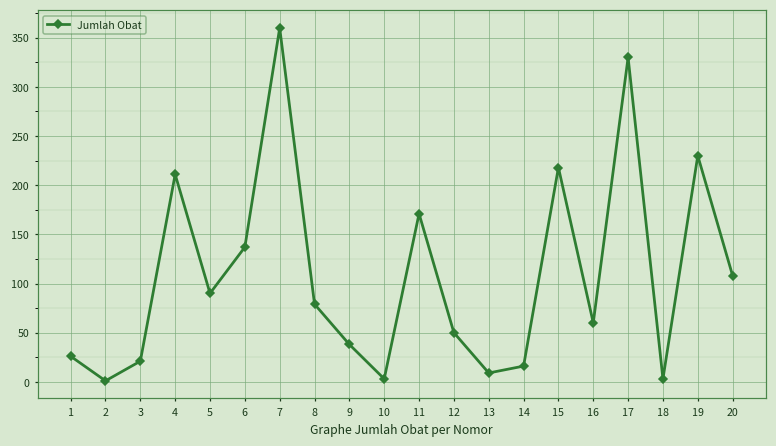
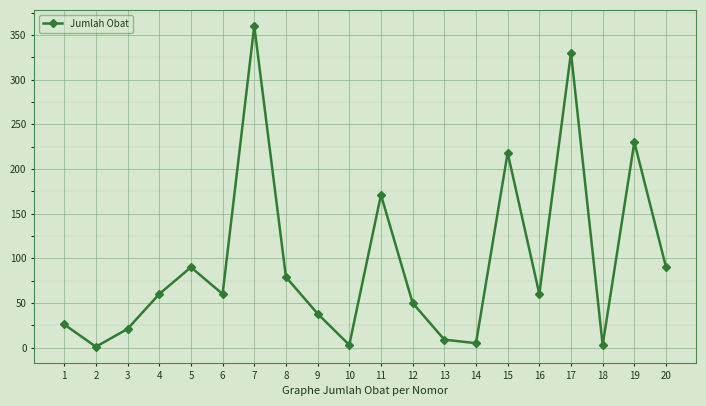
4: 210 -> 60
6: 140 -> 60
14: 20 -> 10
20: 110 -> 90
